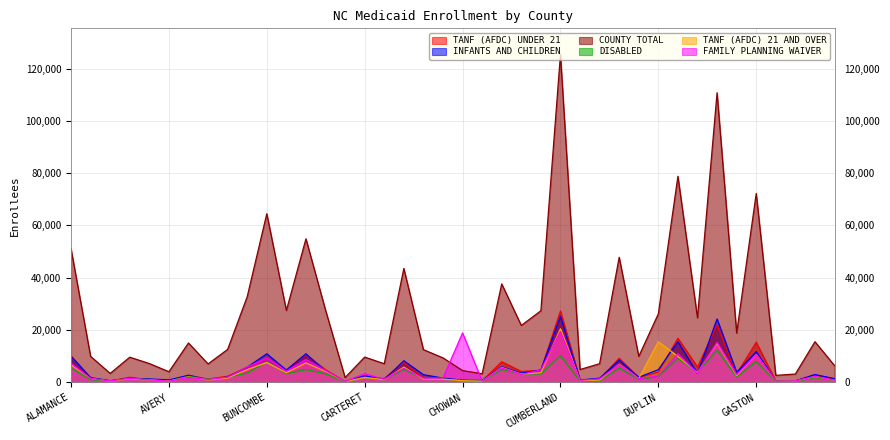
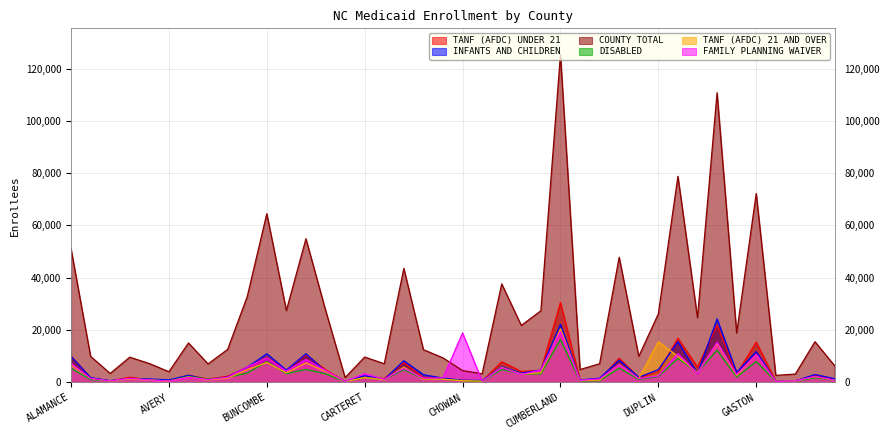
TANF (AFDC) UNDER 21, CUMBERLAND: 27,000 -> 30,000
INFANTS AND CHILDREN, CUMBERLAND: 25,000 -> 22,000
DISABLED, CUMBERLAND: 10,000 -> 16,000
